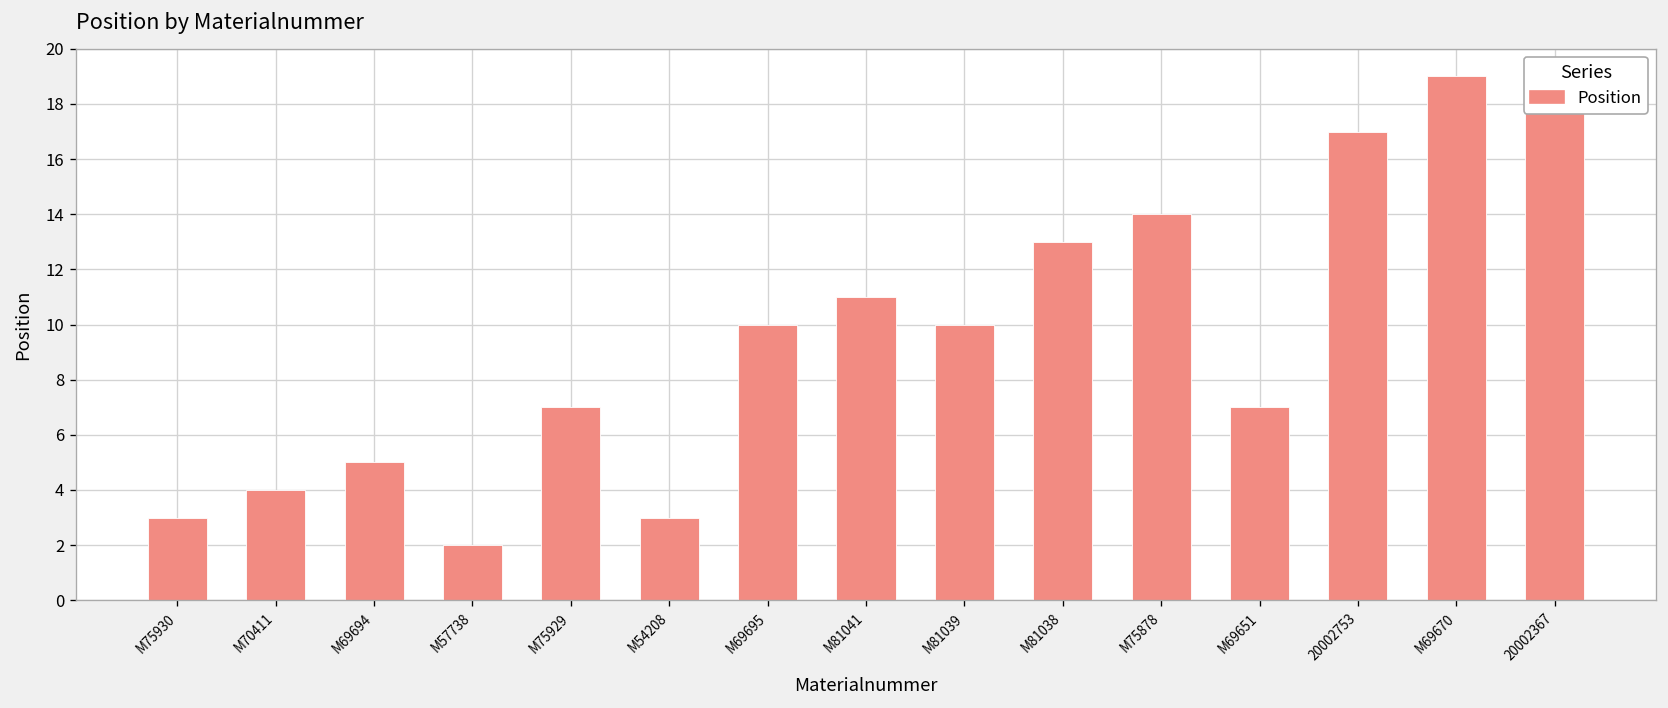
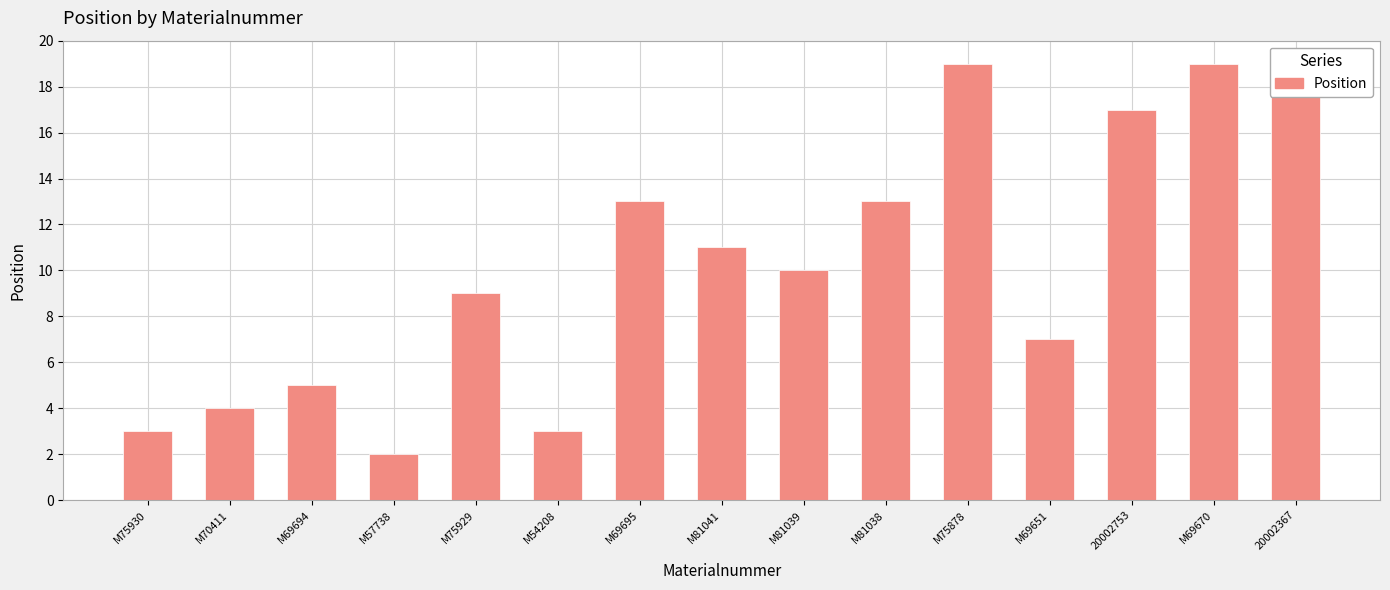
M75929: 7 -> 9
M69695: 10 -> 13
M75878: 14 -> 19
